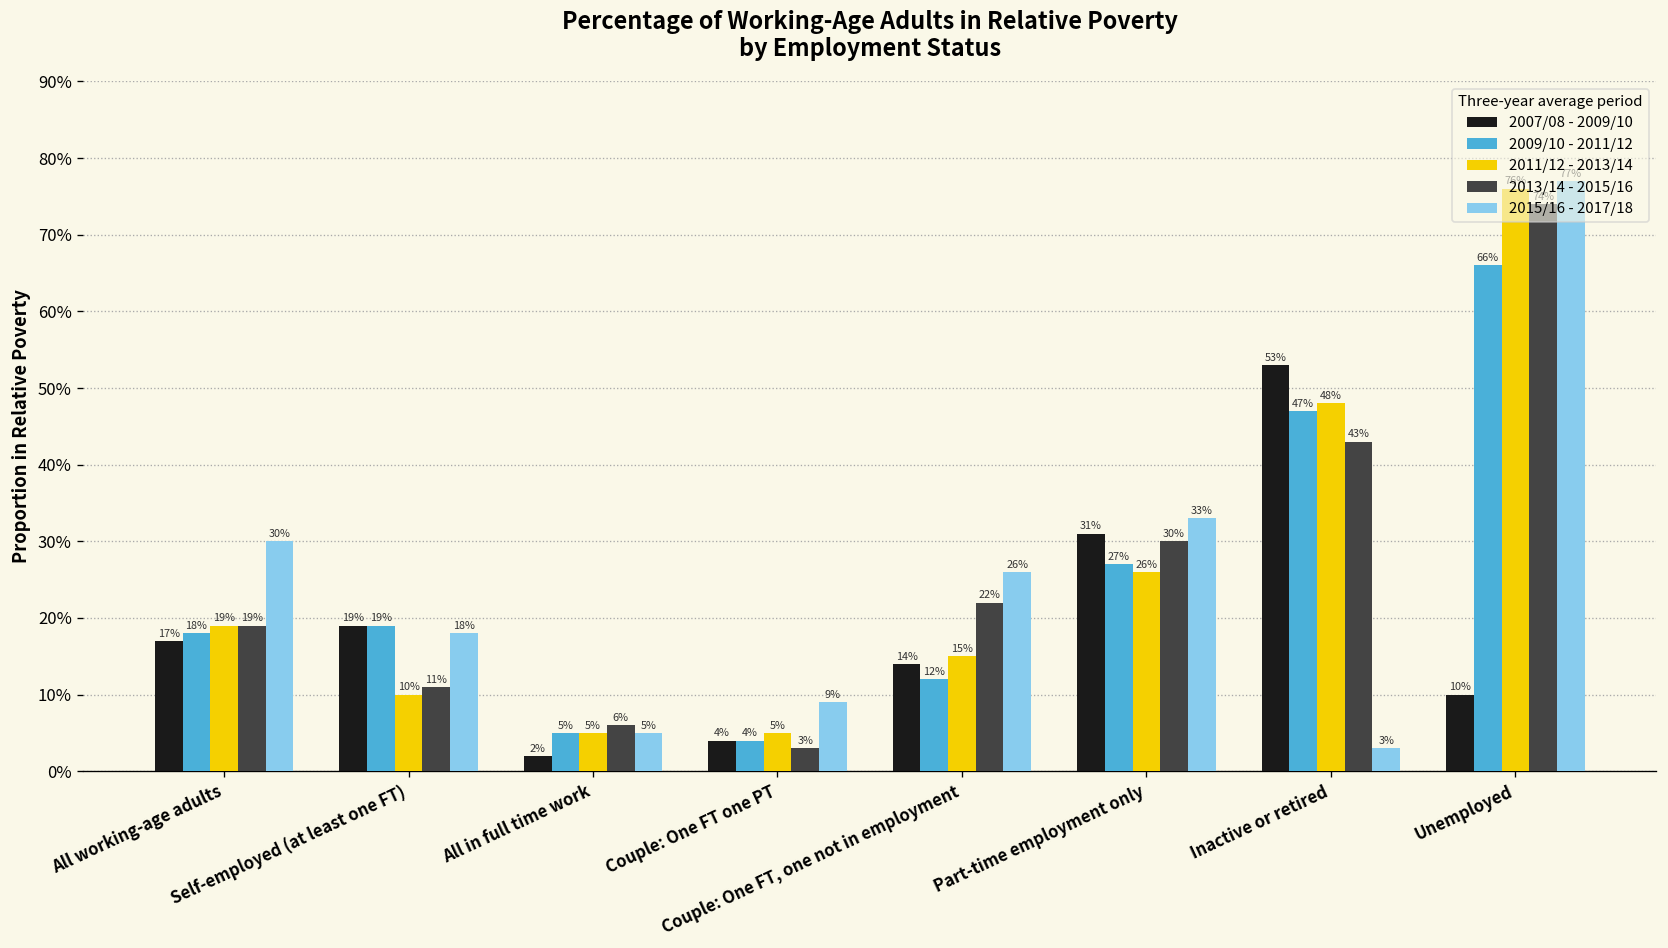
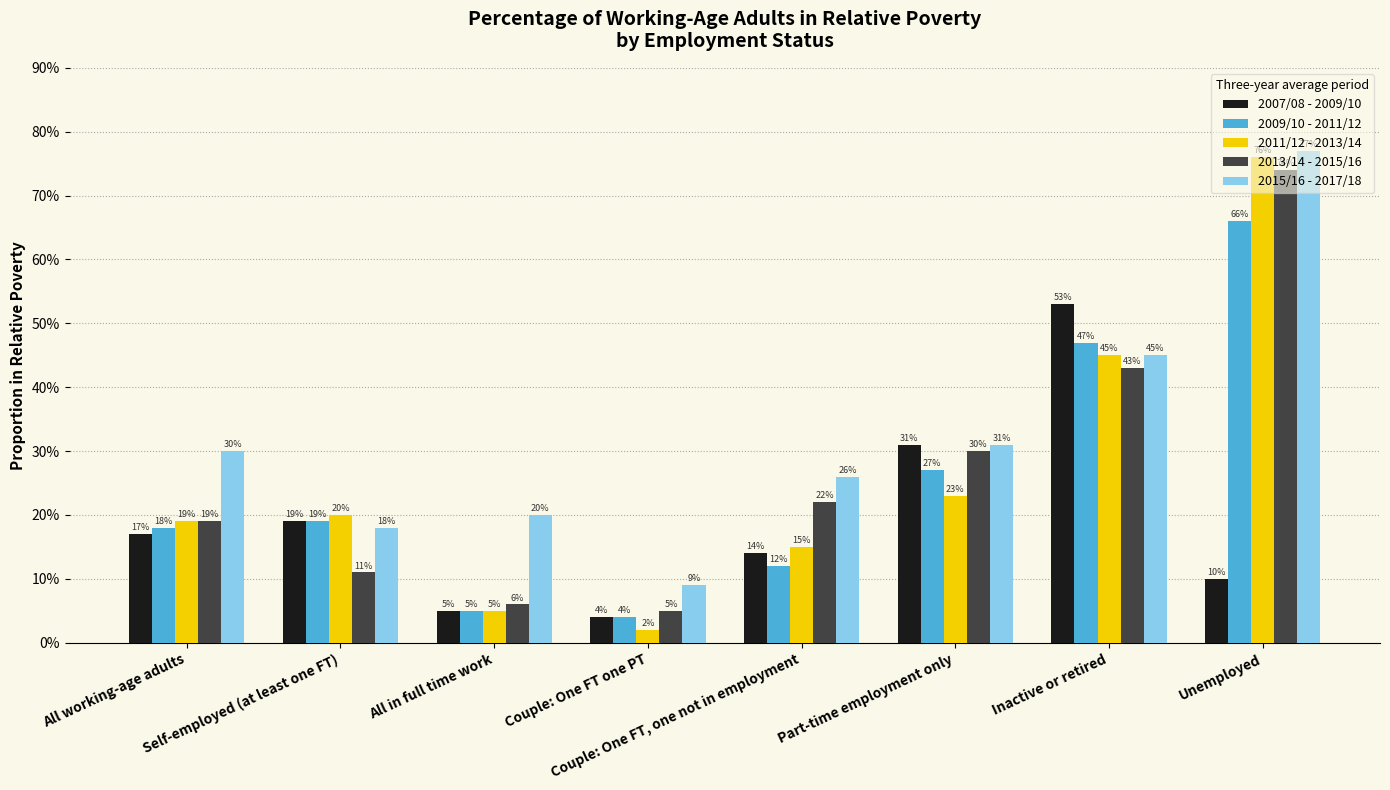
2011/12 - 2013/14, Self-employed (at least one FT): 10% -> 20%
2007/08 - 2009/10, All in full time work: 2% -> 5%
2015/16 - 2017/18, All in full time work: 5% -> 20%
2011/12 - 2013/14, Couple: One FT one PT: 5% -> 2%
2013/14 - 2015/16, Couple: One FT one PT: 3% -> 5%
2011/12 - 2013/14, Part-time employment only: 26% -> 23%
2015/16 - 2017/18, Part-time employment only: 33% -> 31%
2011/12 - 2013/14, Inactive or retired: 48% -> 45%
2015/16 - 2017/18, Inactive or retired: 3% -> 45%
